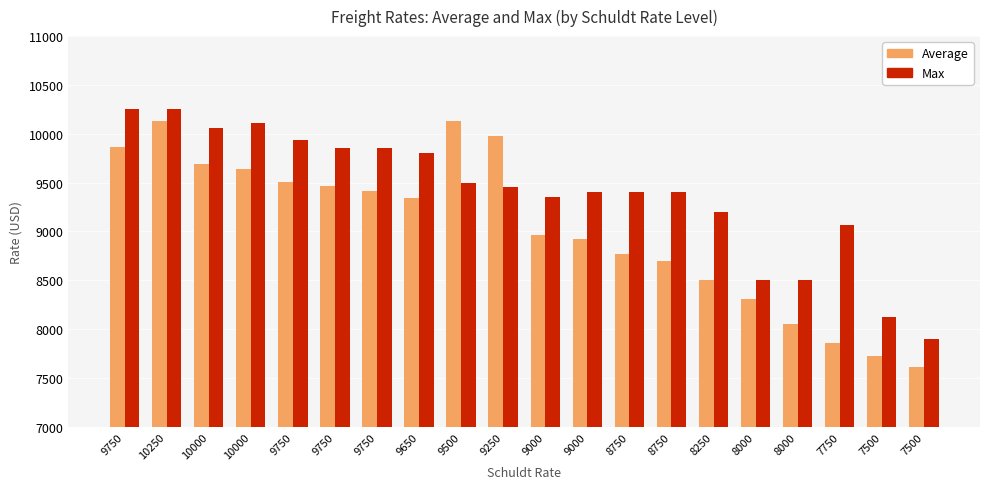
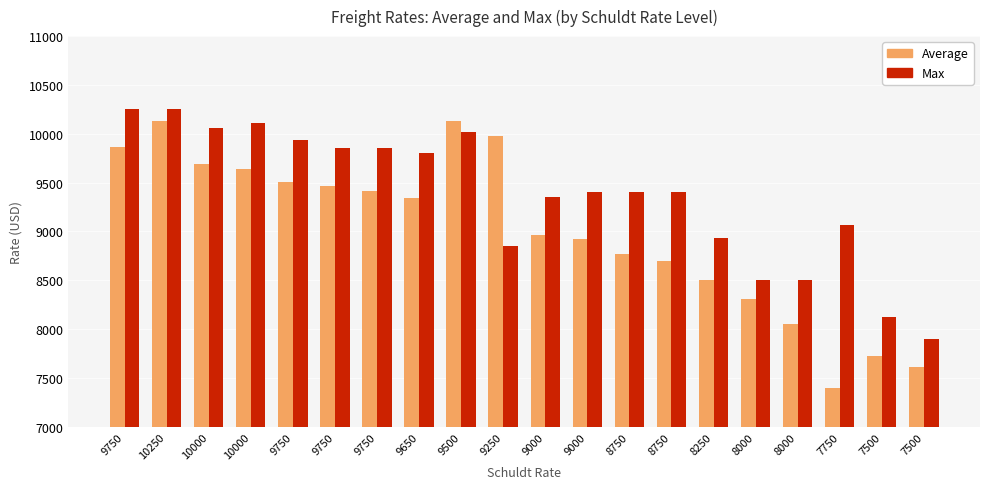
Max, 9500: 9500 -> 10000
Max, 9250: 9500 -> 8900
Max, 8250: 9200 -> 8900
Average, 7750: 7900 -> 7400
